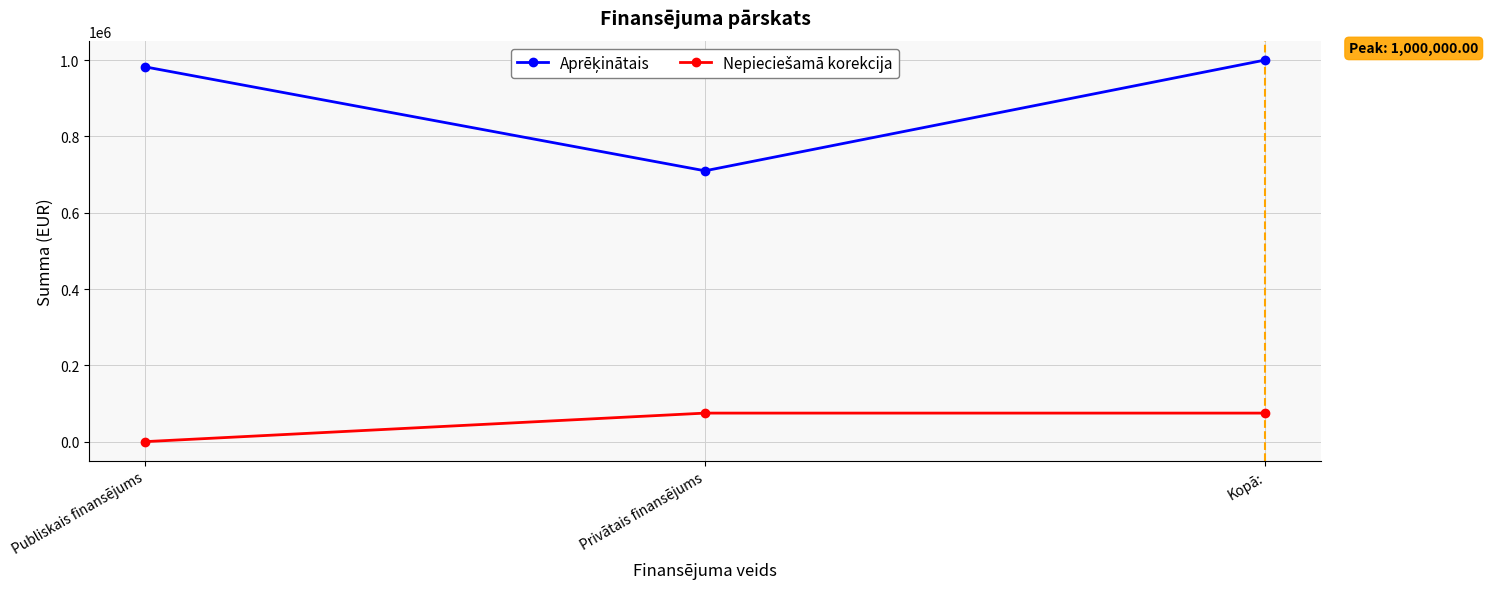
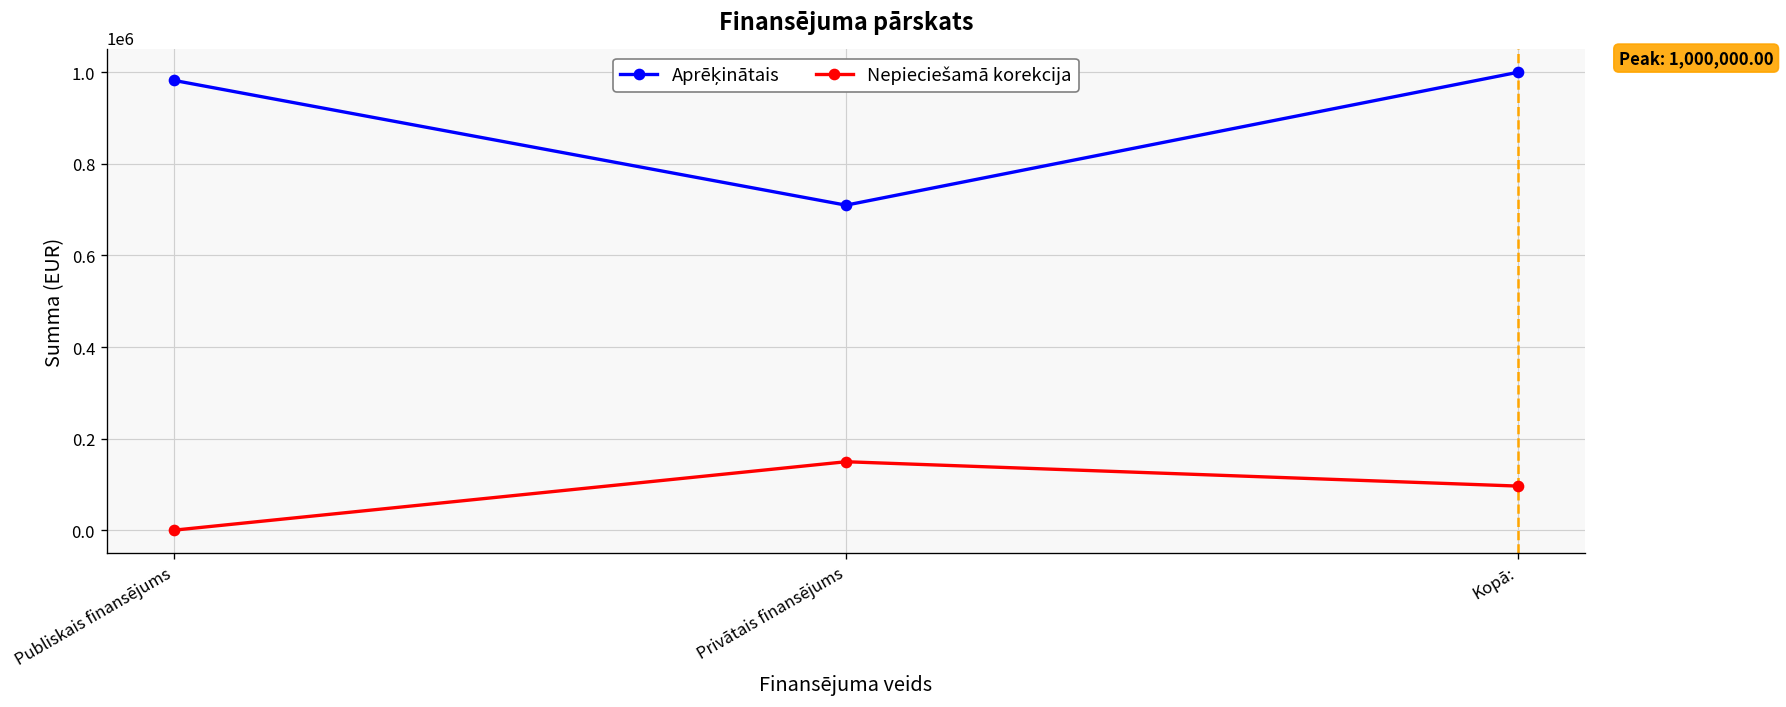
Nepieciešamā korekcija, Privātais finansējums: 70000 -> 150000
Nepieciešamā korekcija, Kopā:: 70000 -> 100000
